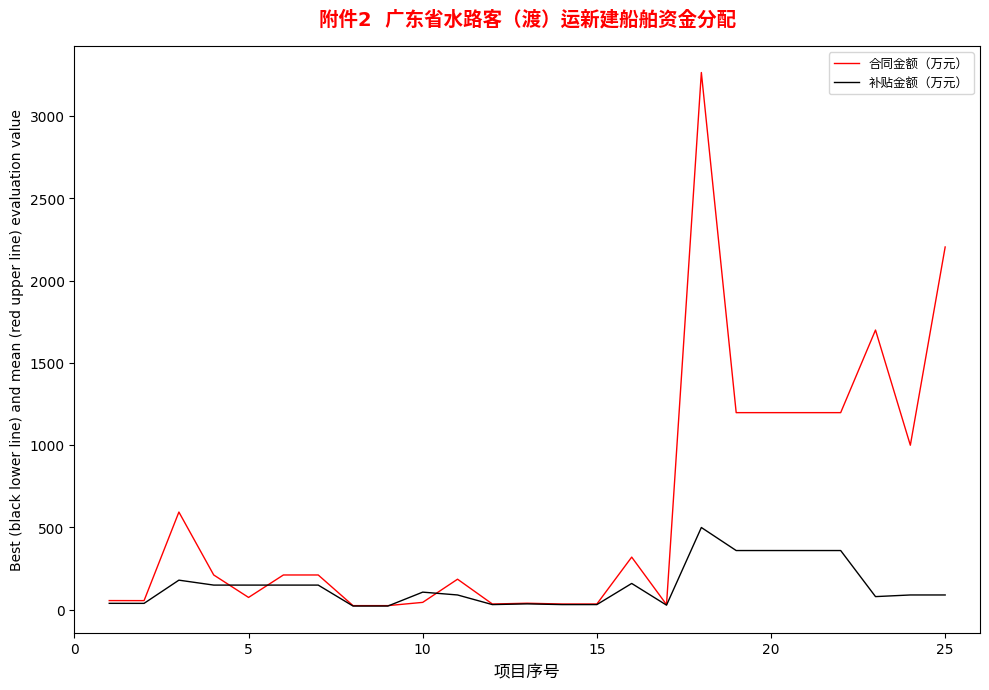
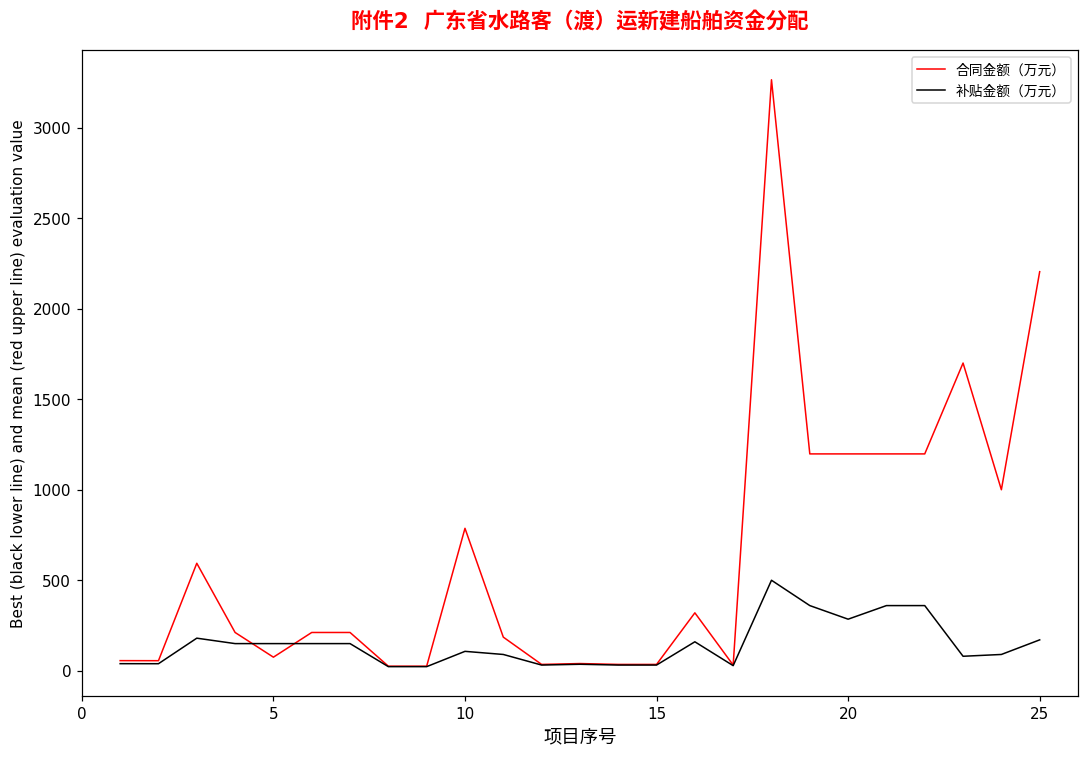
合同金额（万元）, 10: 50 -> 790
补贴金额（万元）, 20: 360 -> 280
补贴金额（万元）, 25: 90 -> 170
